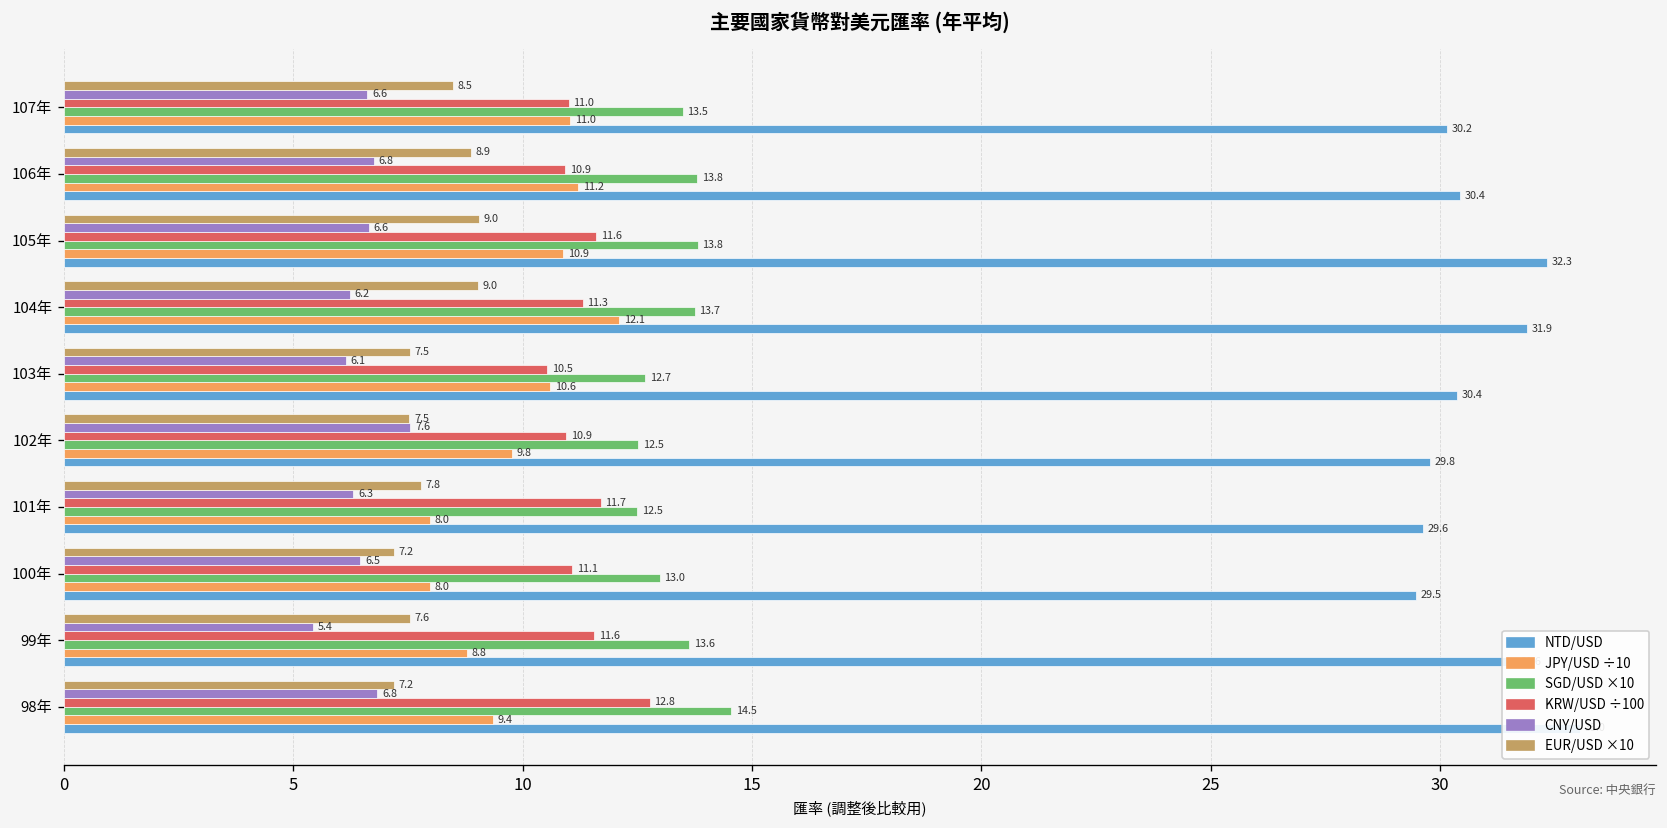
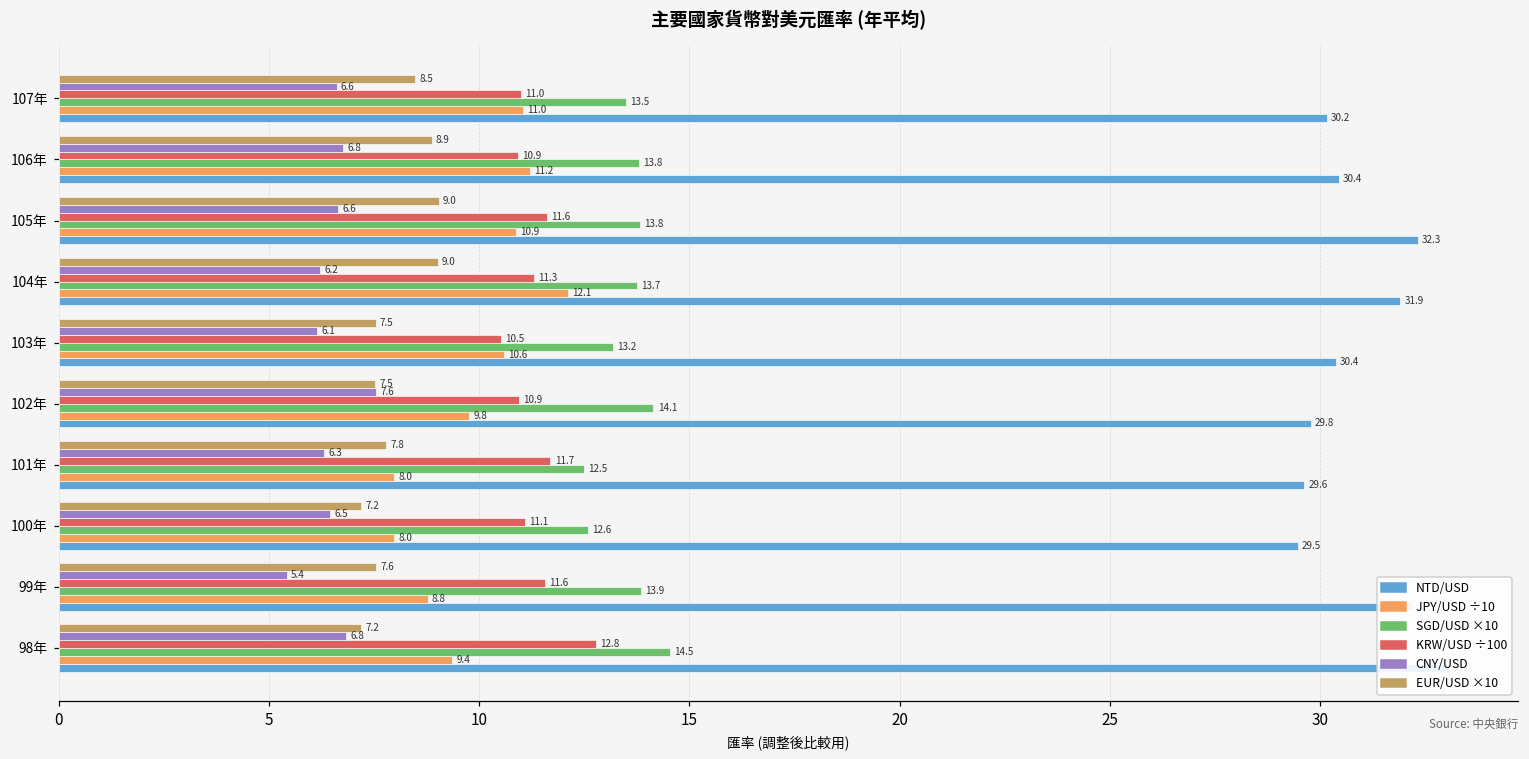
SGD/USD ×10, 103年: 12.7 -> 13.2
SGD/USD ×10, 102年: 12.5 -> 14.1
SGD/USD ×10, 100年: 13.0 -> 12.6
SGD/USD ×10, 99年: 13.6 -> 13.9
